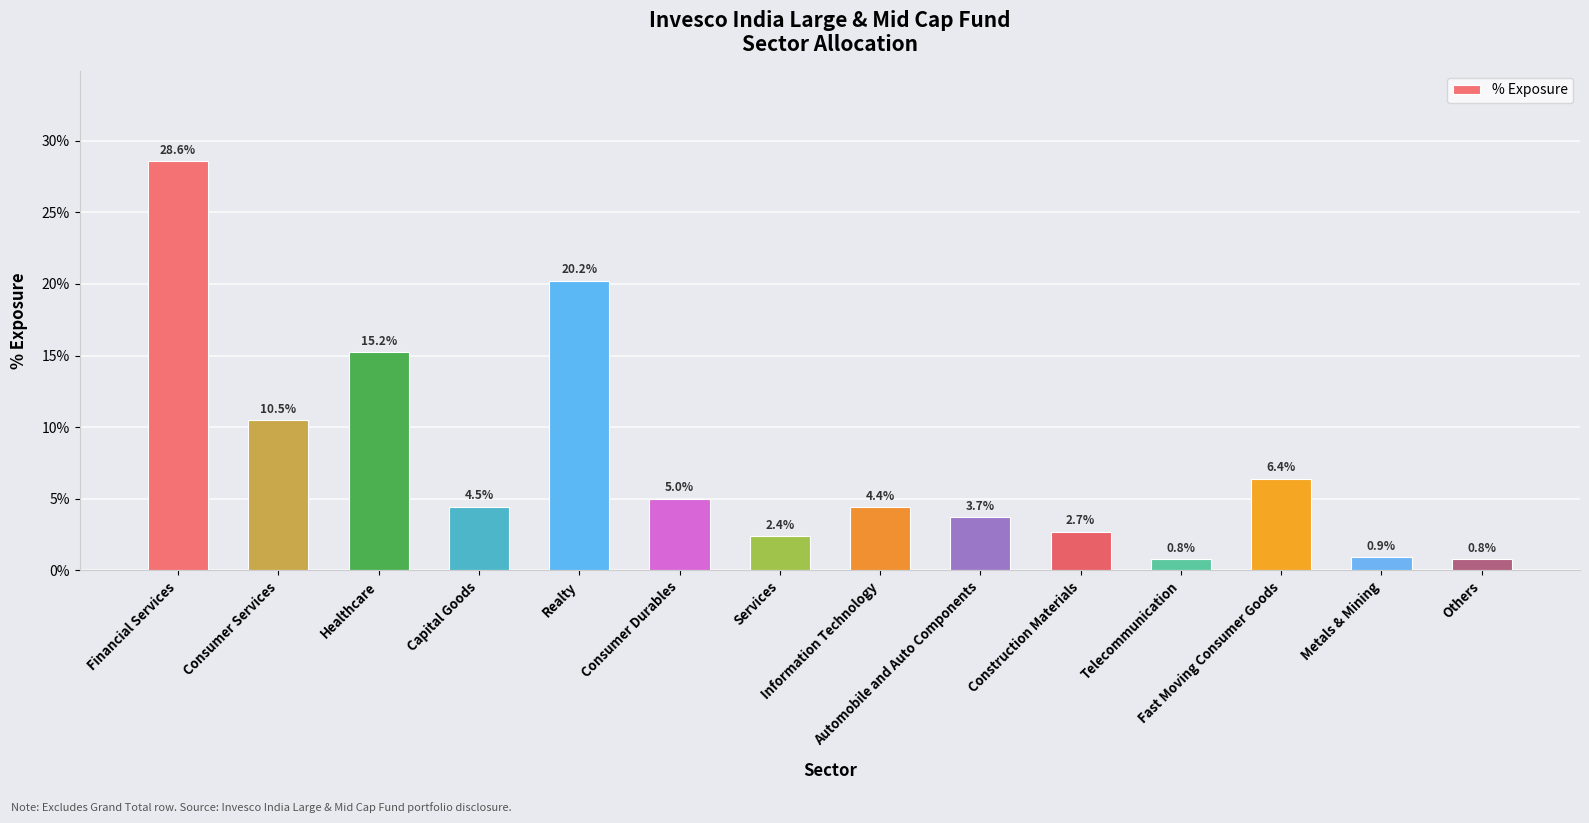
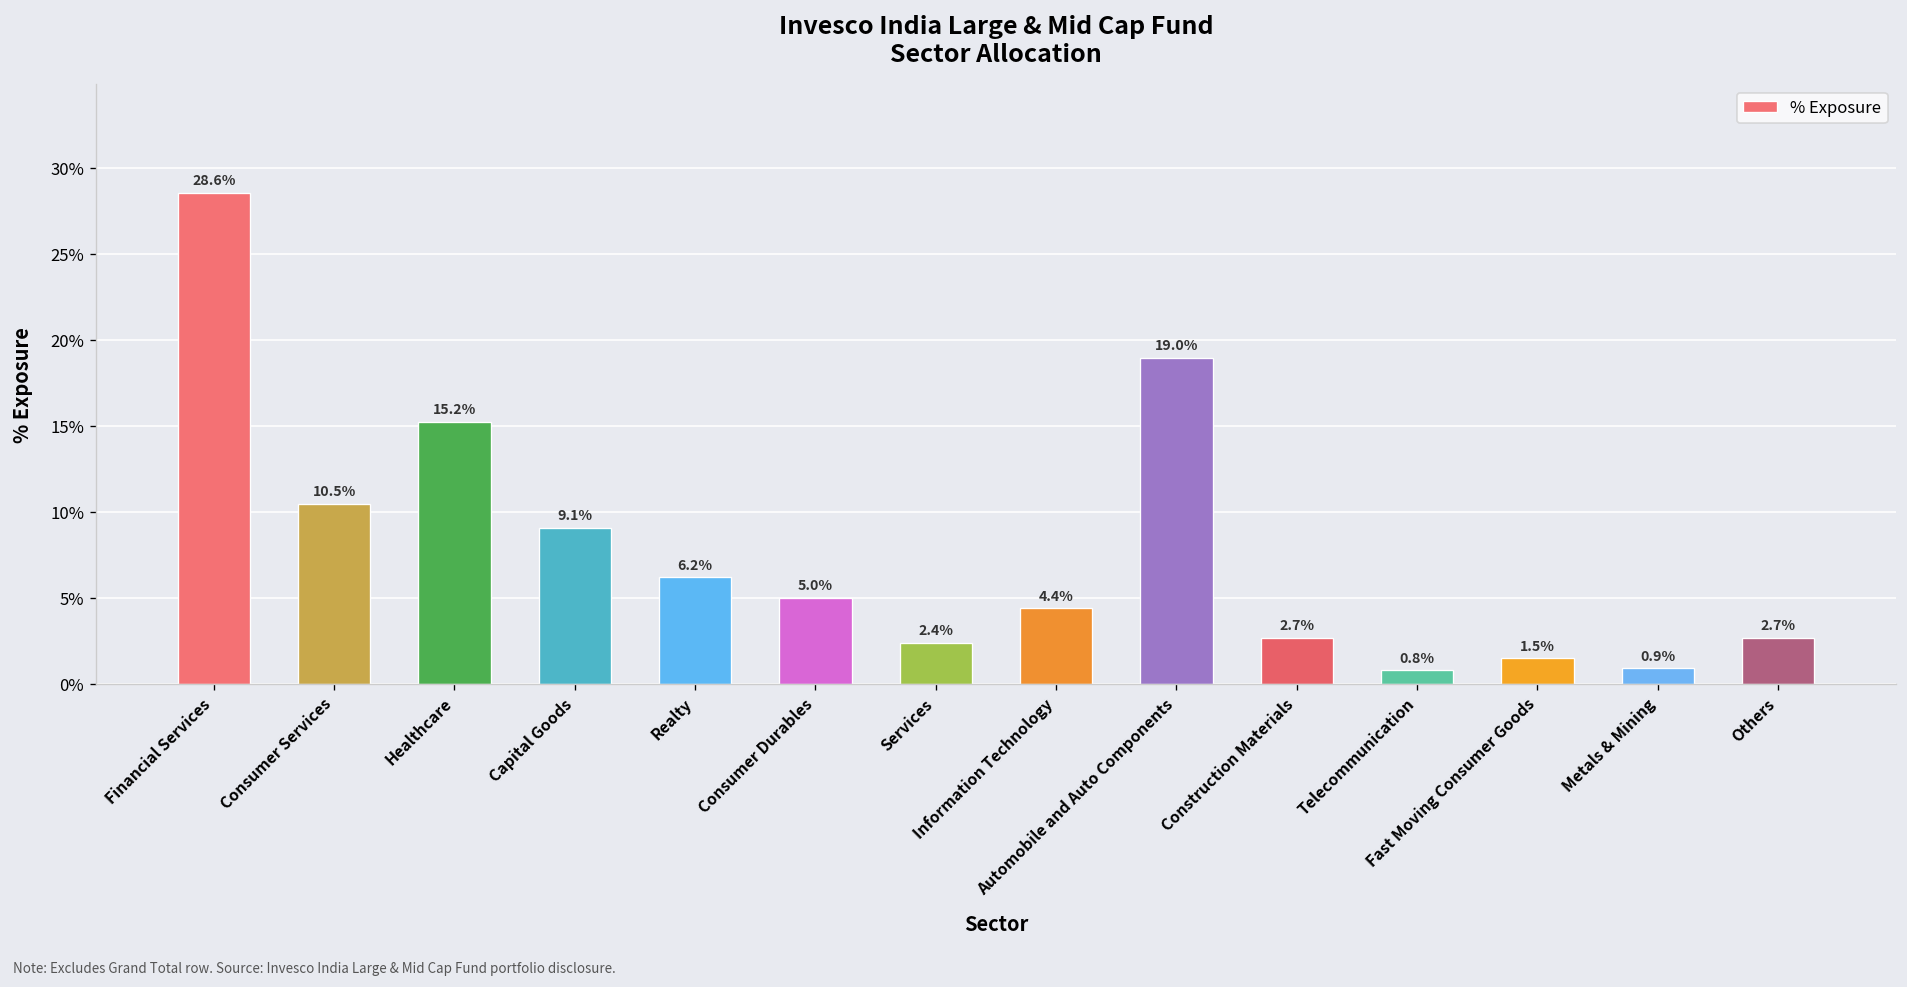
Capital Goods: 4.5% -> 9.1%
Realty: 20.2% -> 6.2%
Automobile and Auto Components: 3.7% -> 19.0%
Fast Moving Consumer Goods: 6.4% -> 1.5%
Others: 0.8% -> 2.7%
